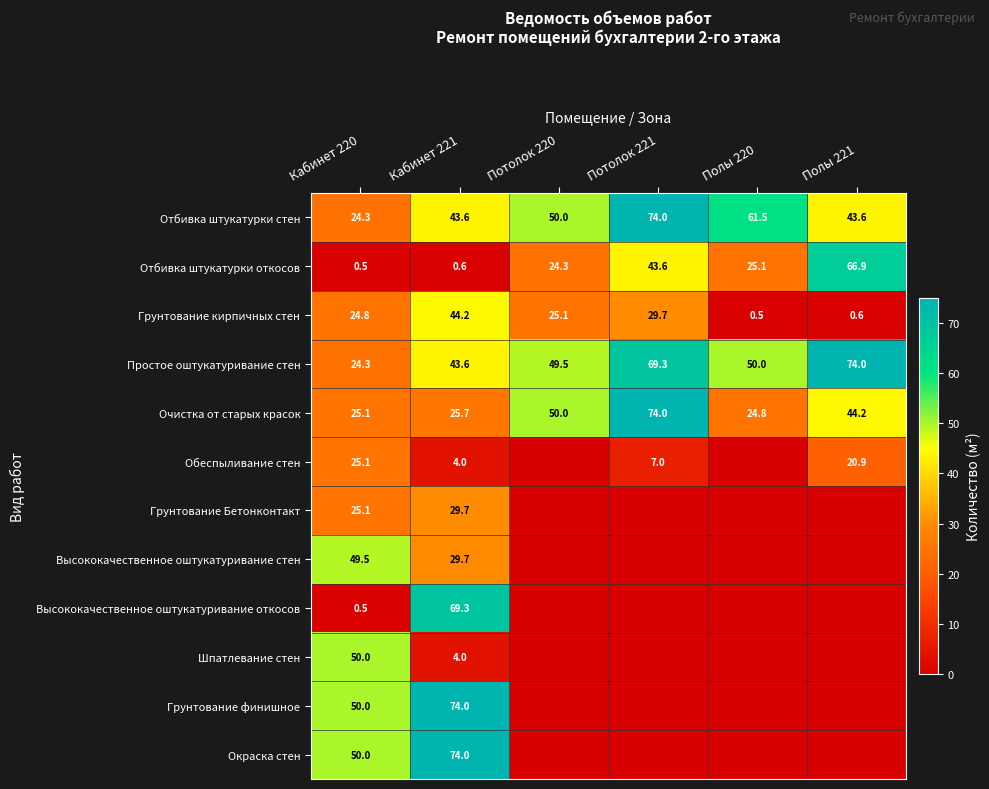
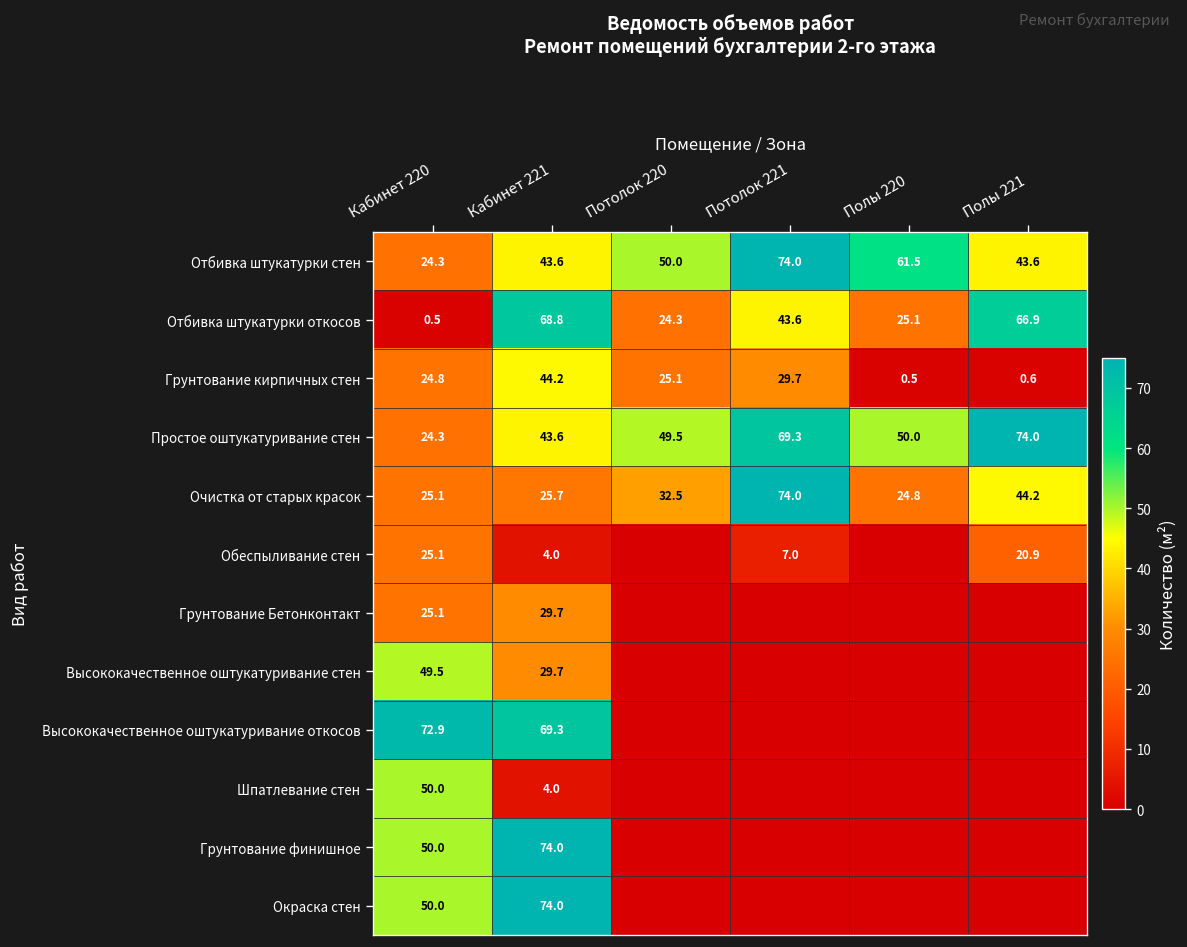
Отбивка штукатурки откосов, Кабинет 221: 0.6 -> 68.8
Очистка от старых красок, Потолок 220: 50.0 -> 32.5
Высококачественное оштукатуривание откосов, Кабинет 220: 0.5 -> 72.9
